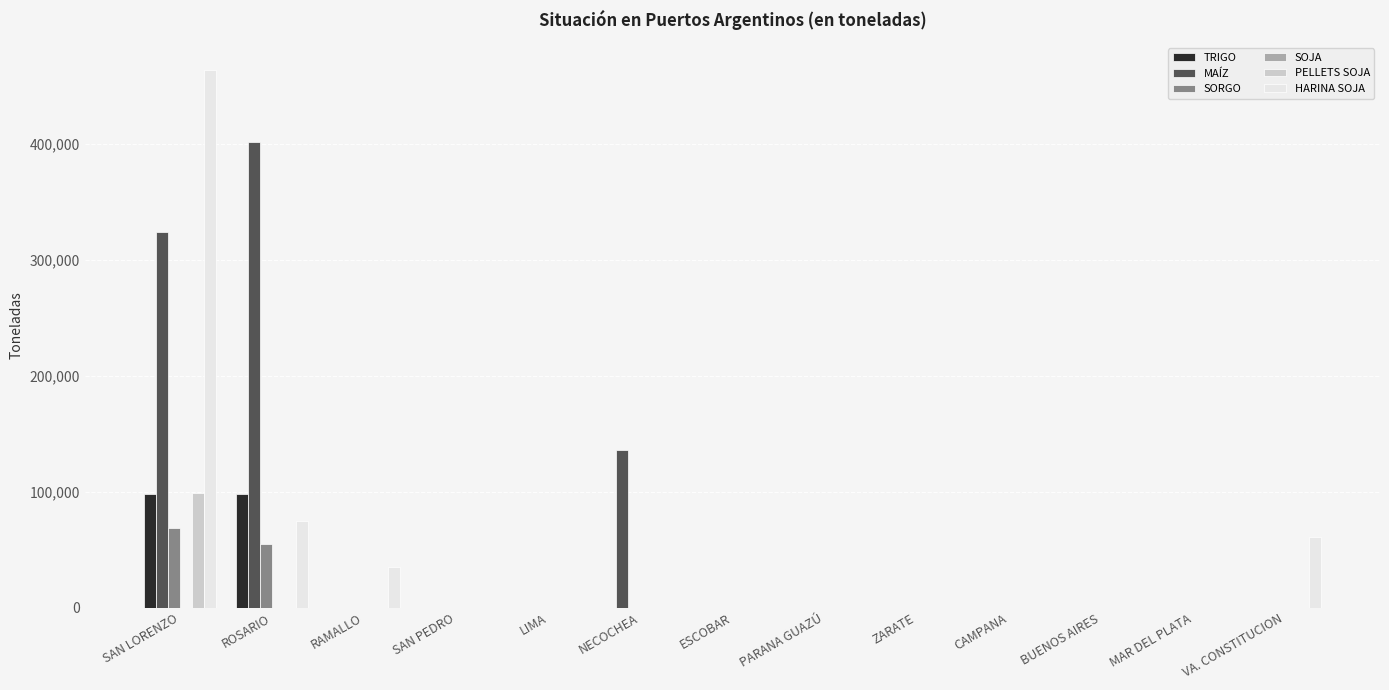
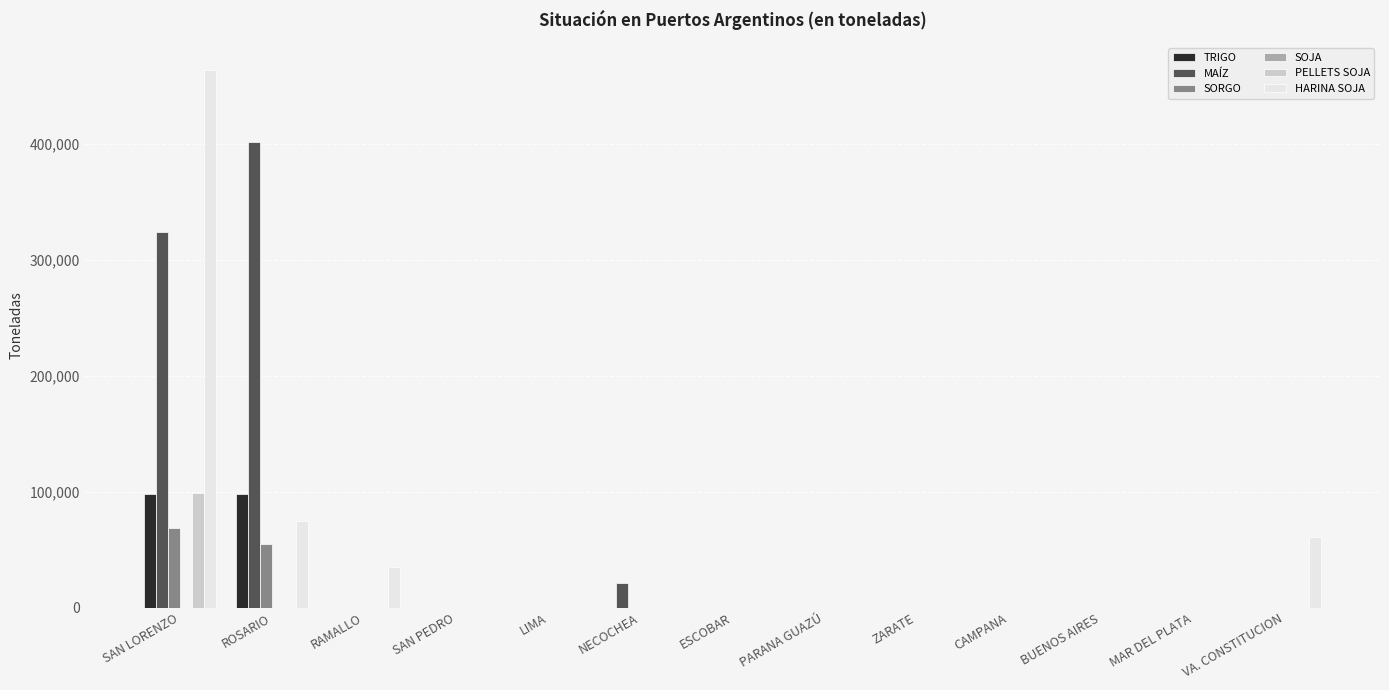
MAÍZ, NECOCHEA: 136,000 -> 22,000
